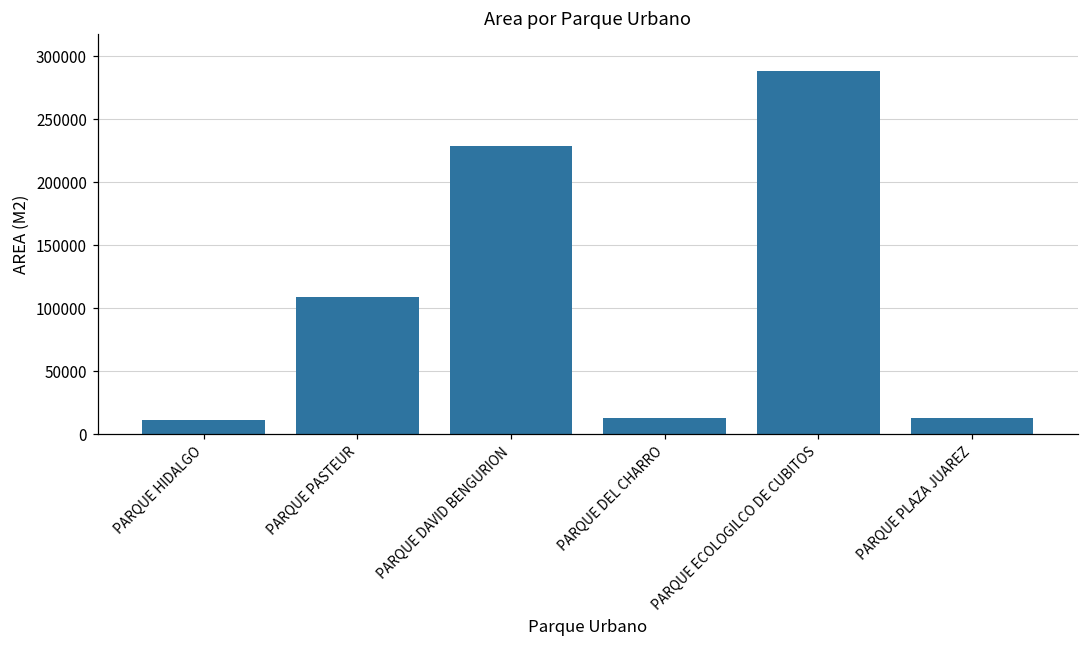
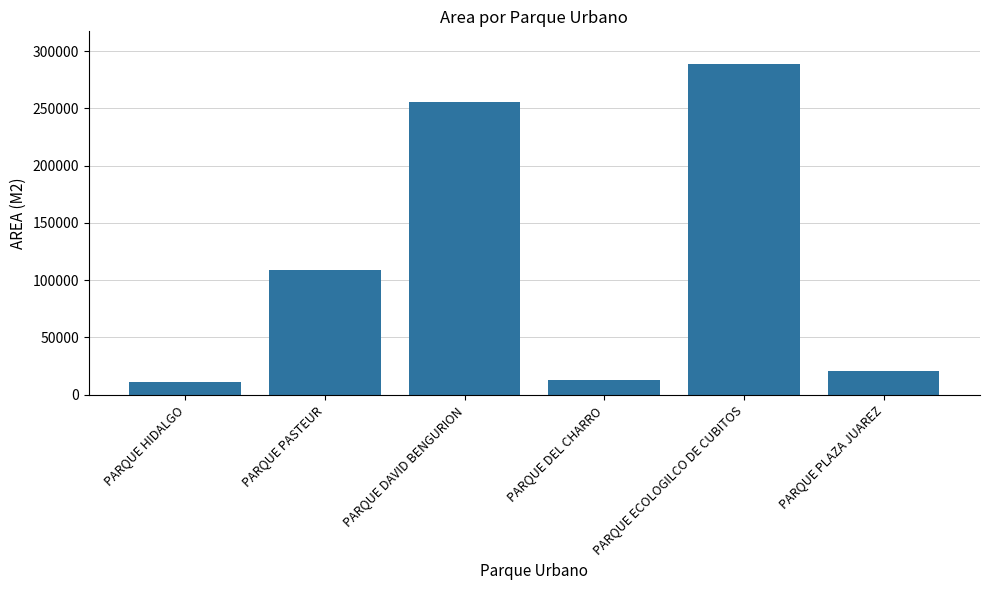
PARQUE DAVID BENGURION: 229000 -> 255000
PARQUE PLAZA JUAREZ: 13000 -> 20000
